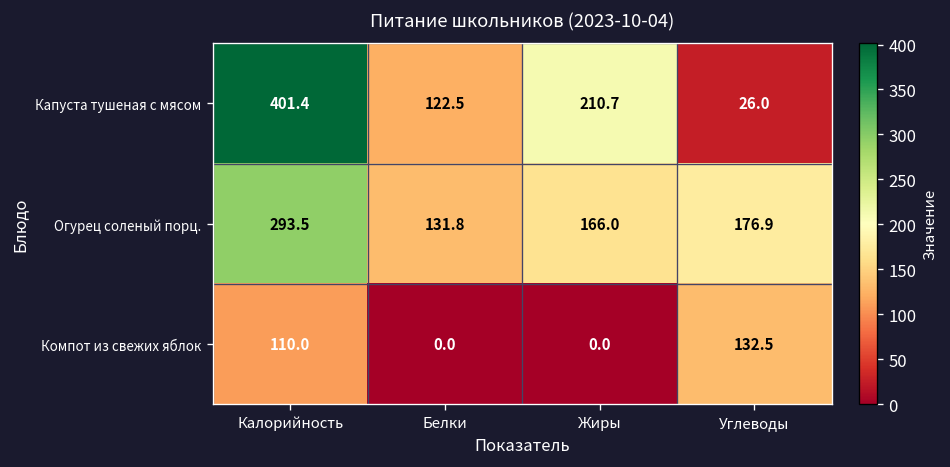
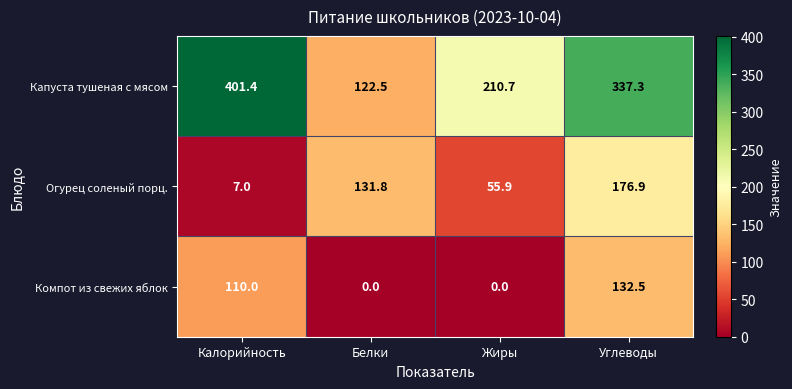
Капуста тушеная с мясом, Углеводы: 26.0 -> 337.3
Огурец соленый порц., Калорийность: 293.5 -> 7.0
Огурец соленый порц., Жиры: 166.0 -> 55.9
